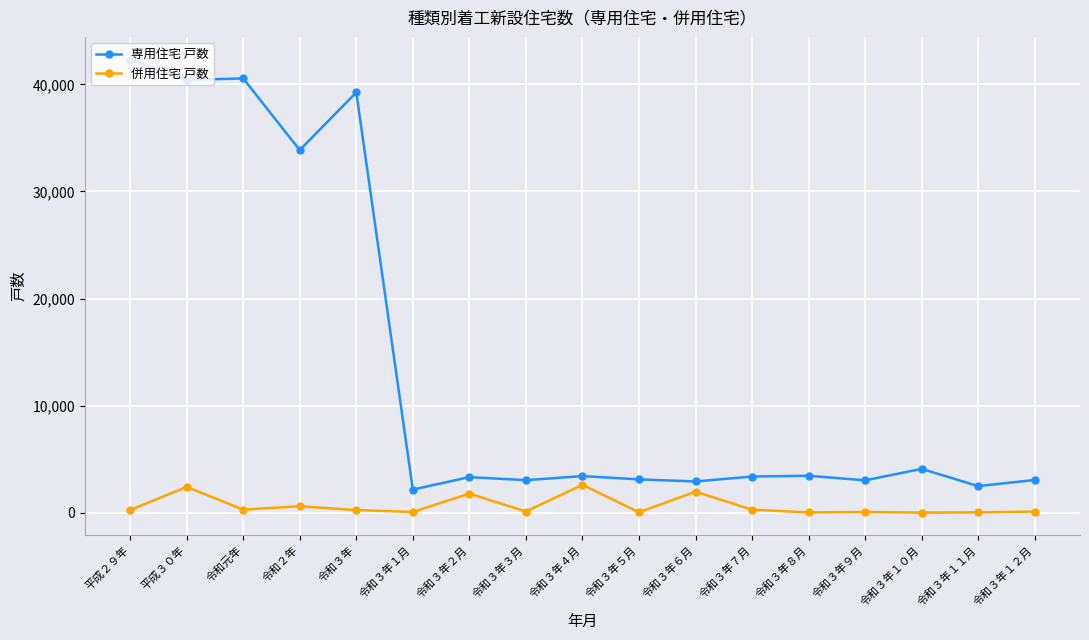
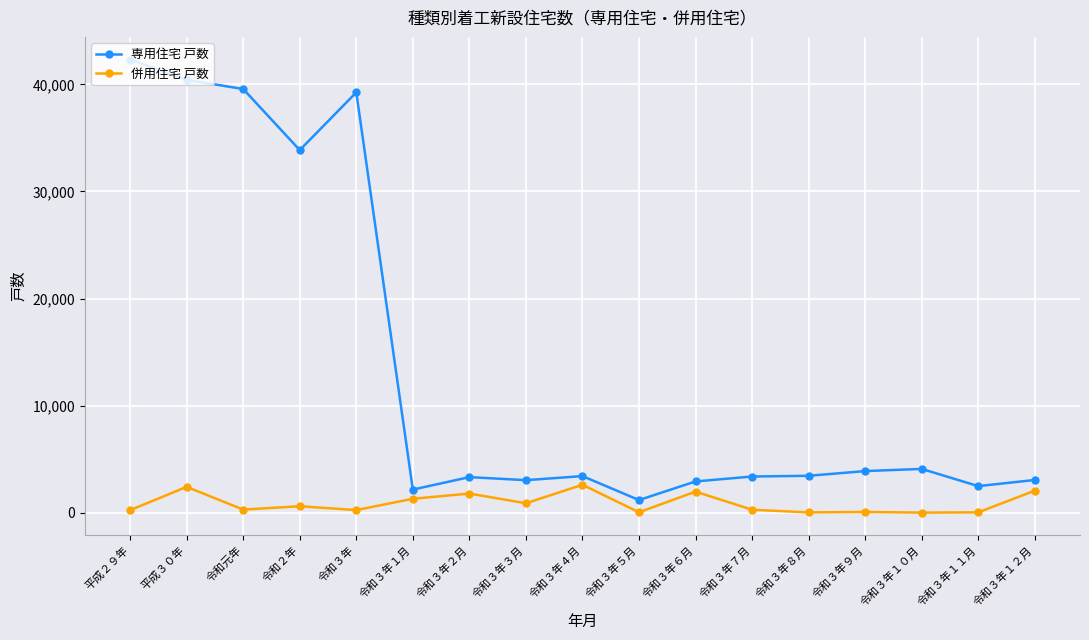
専用住宅 戸数, 令和元年: 40,500 -> 39,600
併用住宅 戸数, 令和３年１月: 100 -> 1,300
併用住宅 戸数, 令和３年３月: 100 -> 900
専用住宅 戸数, 令和３年５月: 3,100 -> 1,200
専用住宅 戸数, 令和３年９月: 3,000 -> 3,900
併用住宅 戸数, 令和３年１２月: 100 -> 2,100
